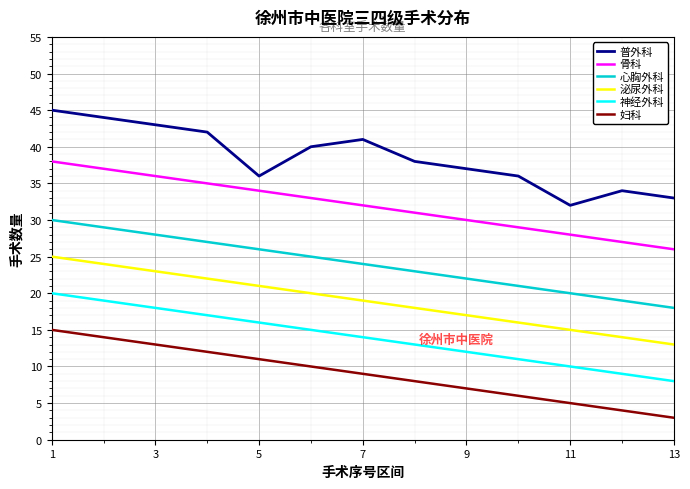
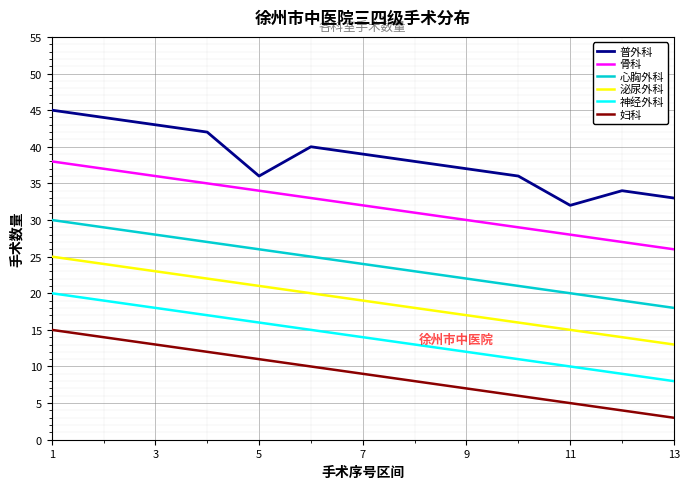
普外科, 7: 41 -> 39
